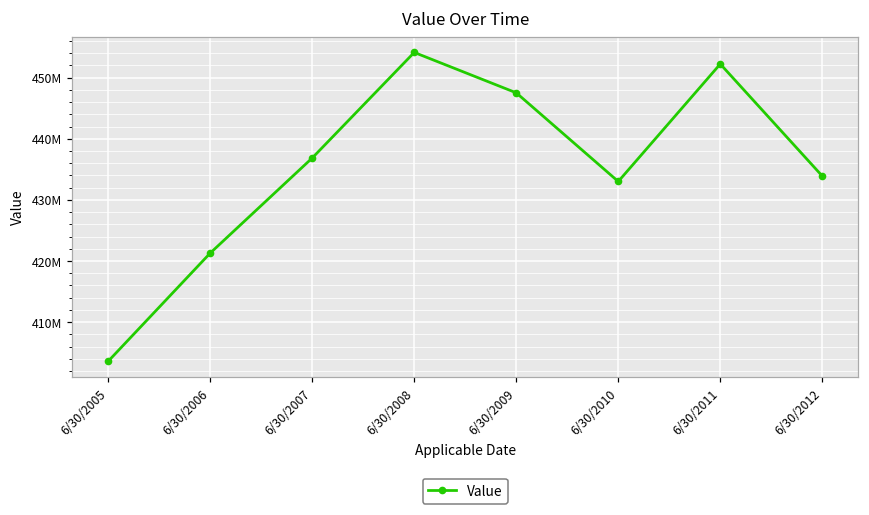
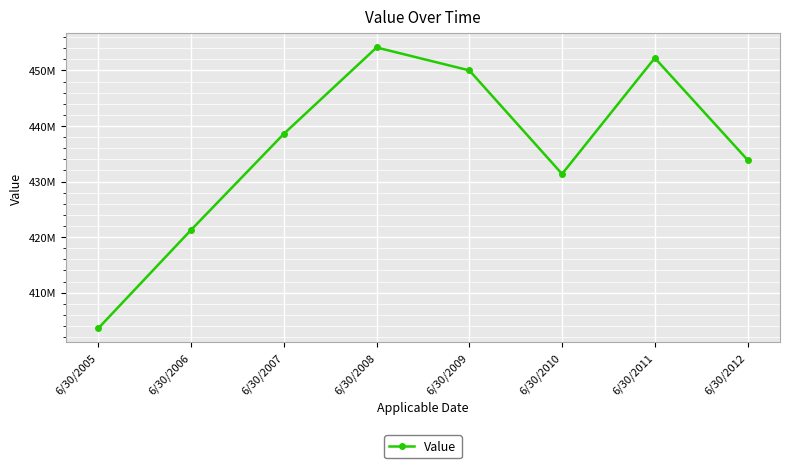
6/30/2007: 437000000 -> 439000000
6/30/2009: 448000000 -> 450000000
6/30/2010: 433000000 -> 431000000
